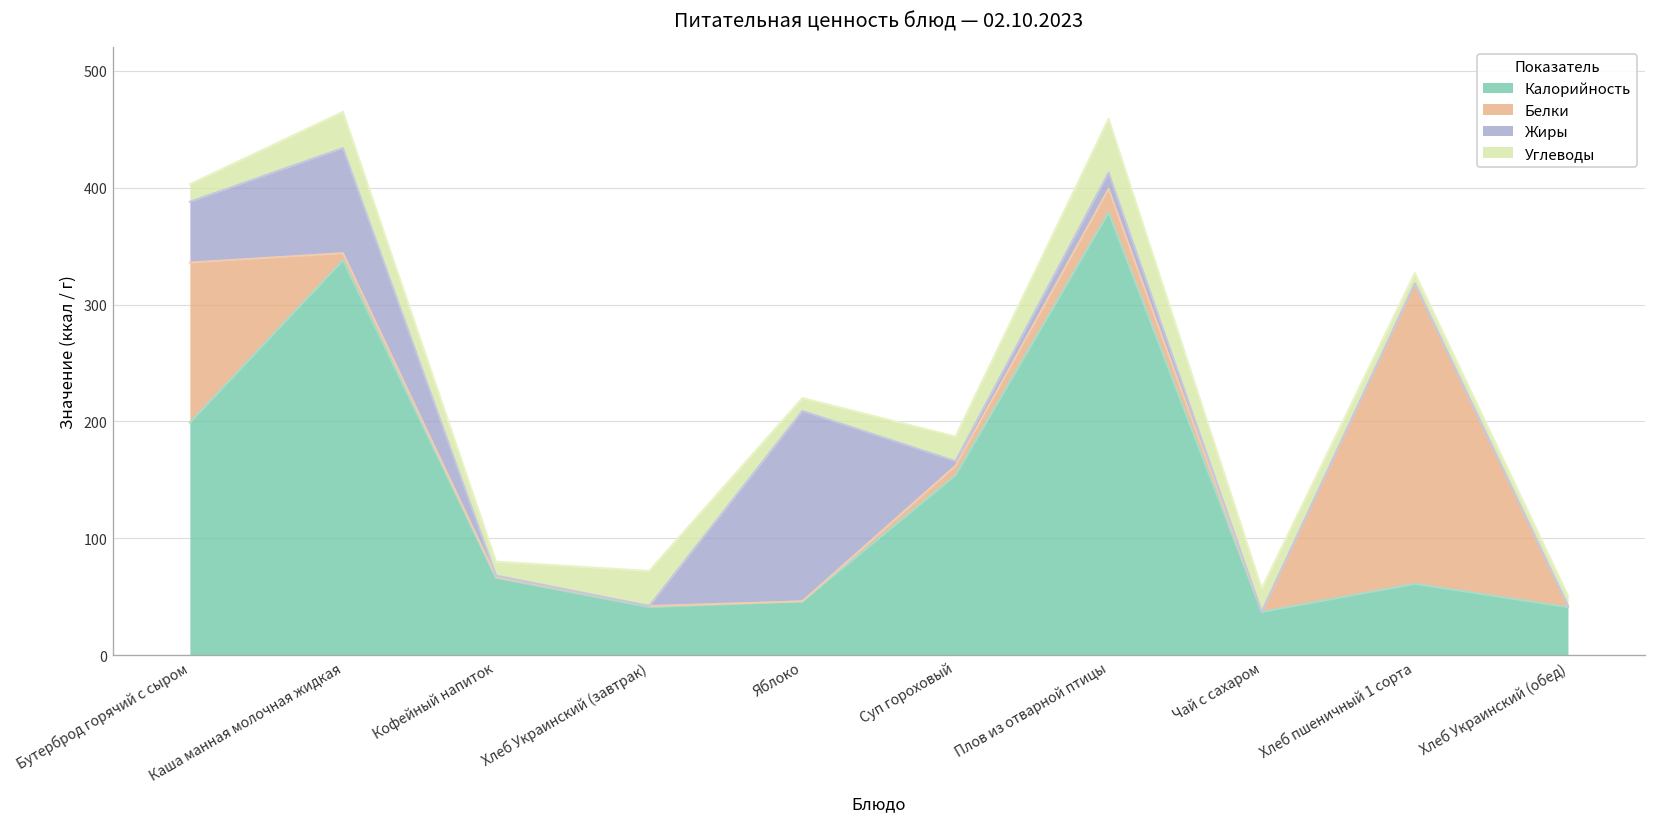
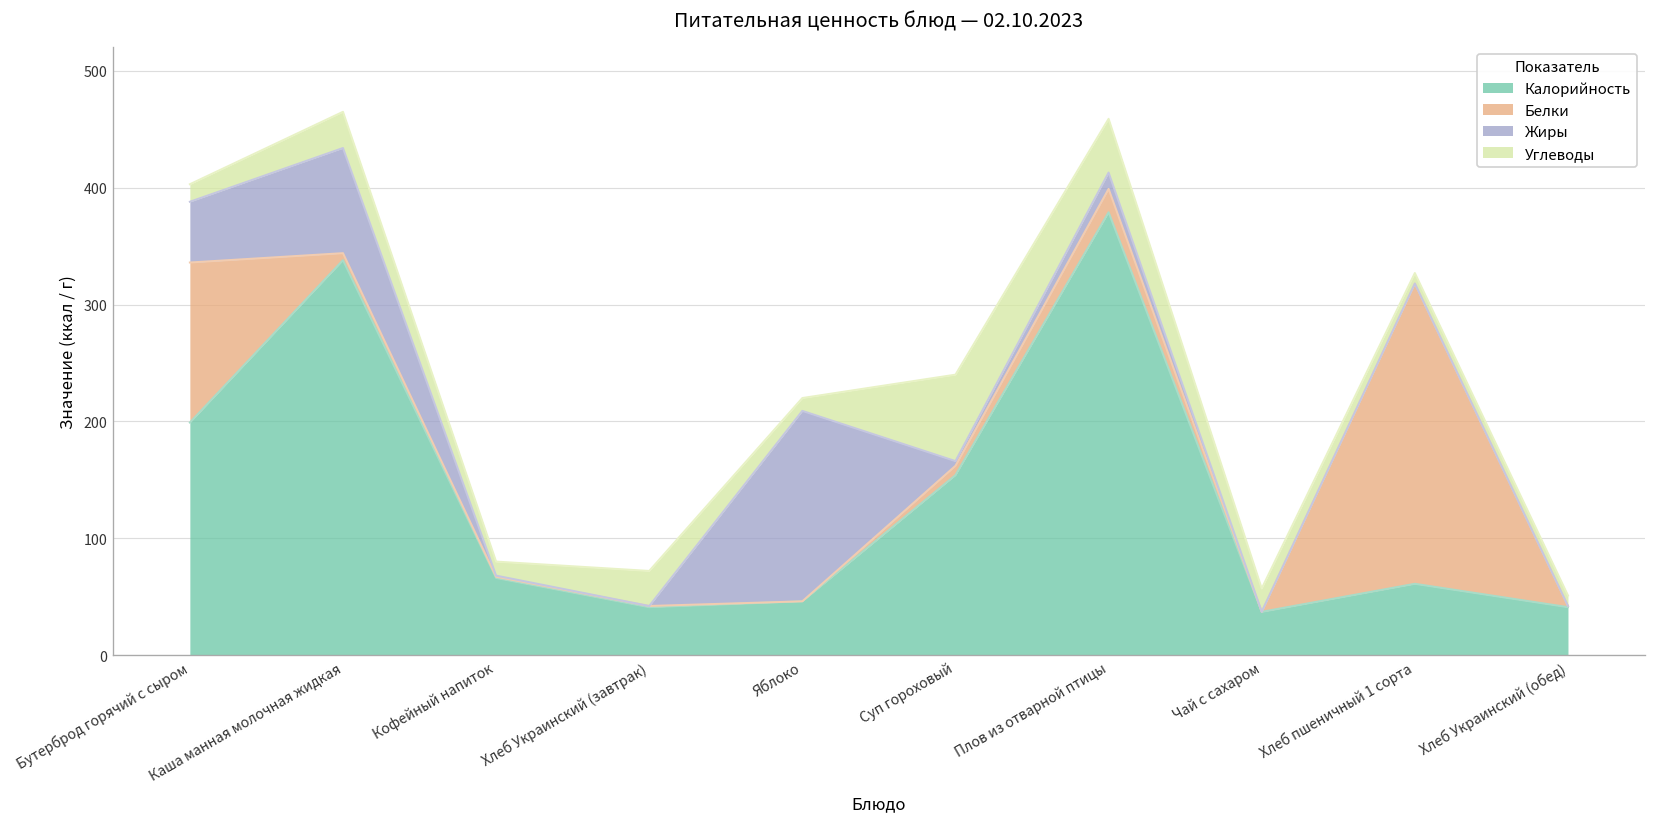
Углеводы, Суп гороховый: 20 -> 70
